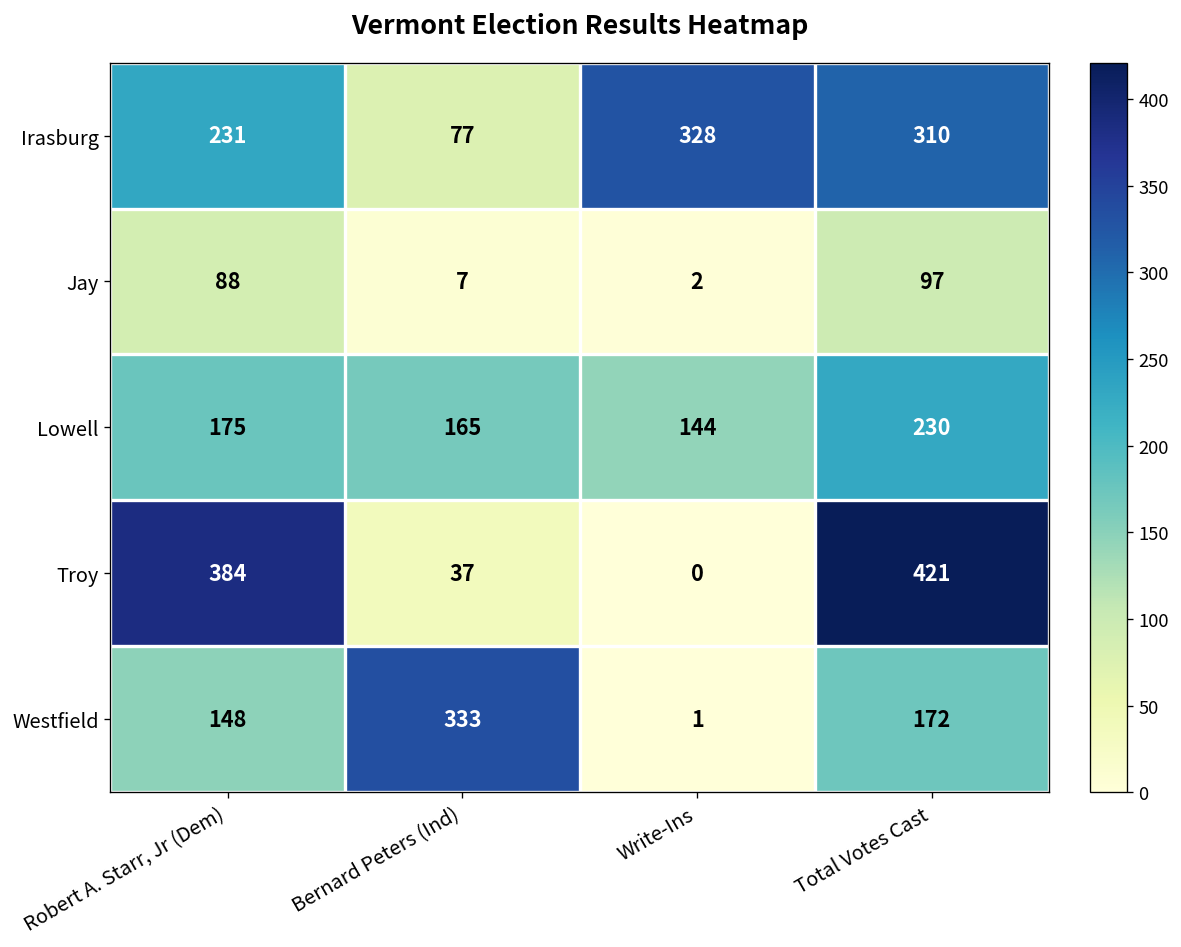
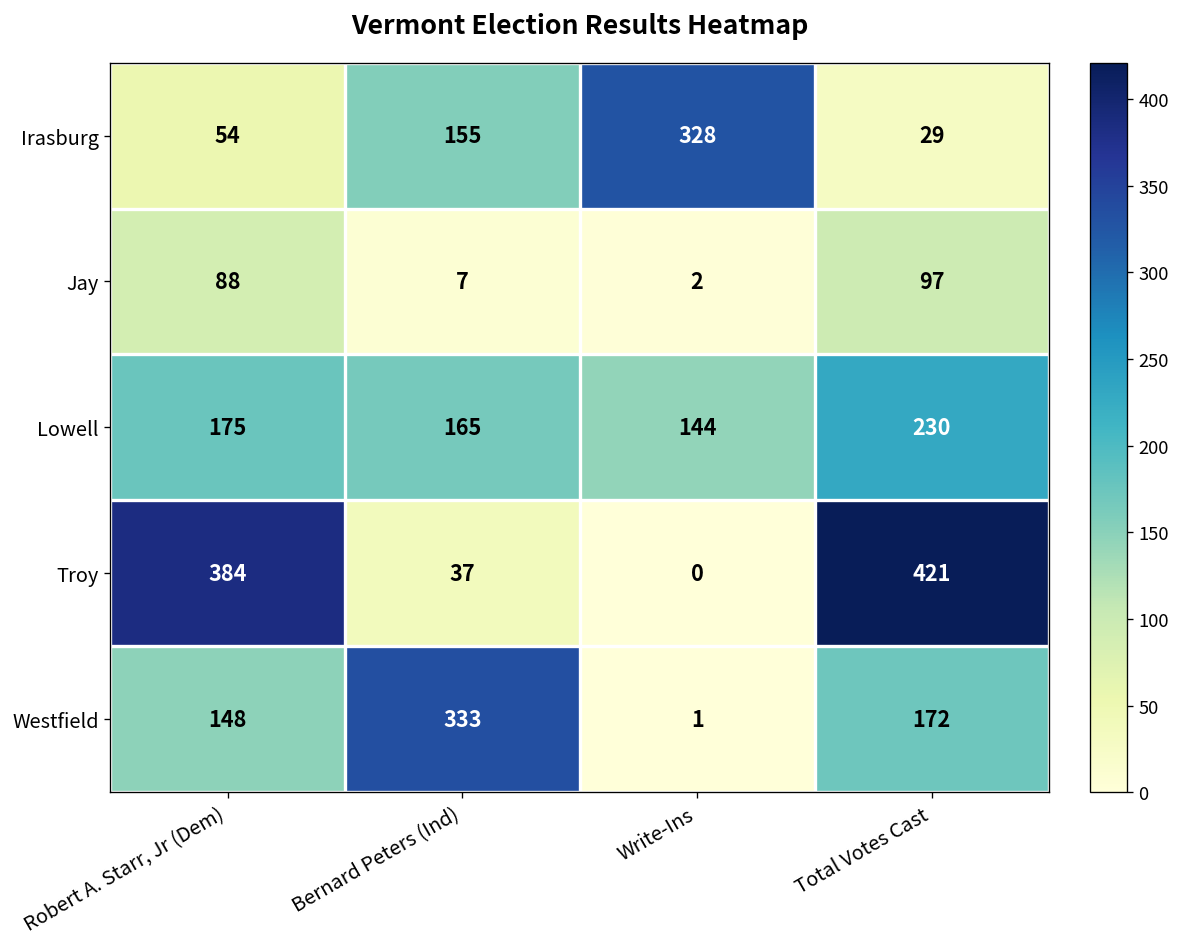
Irasburg, Robert A. Starr, Jr (Dem): 231 -> 54
Irasburg, Bernard Peters (Ind): 77 -> 155
Irasburg, Total Votes Cast: 310 -> 29
